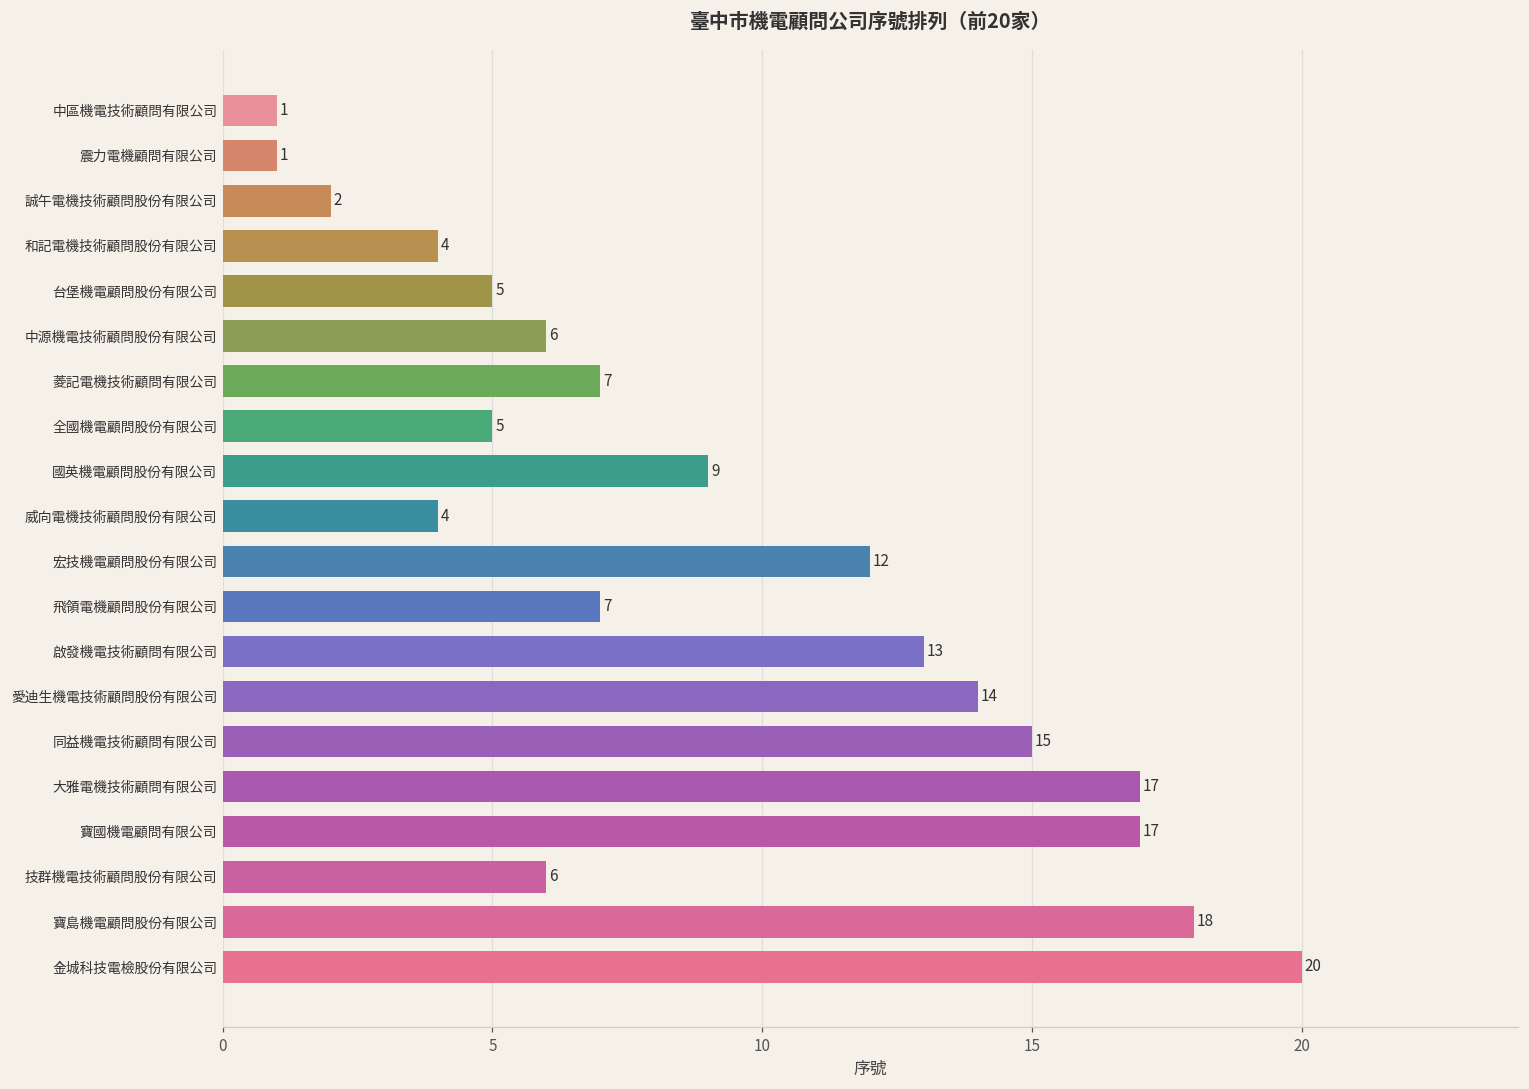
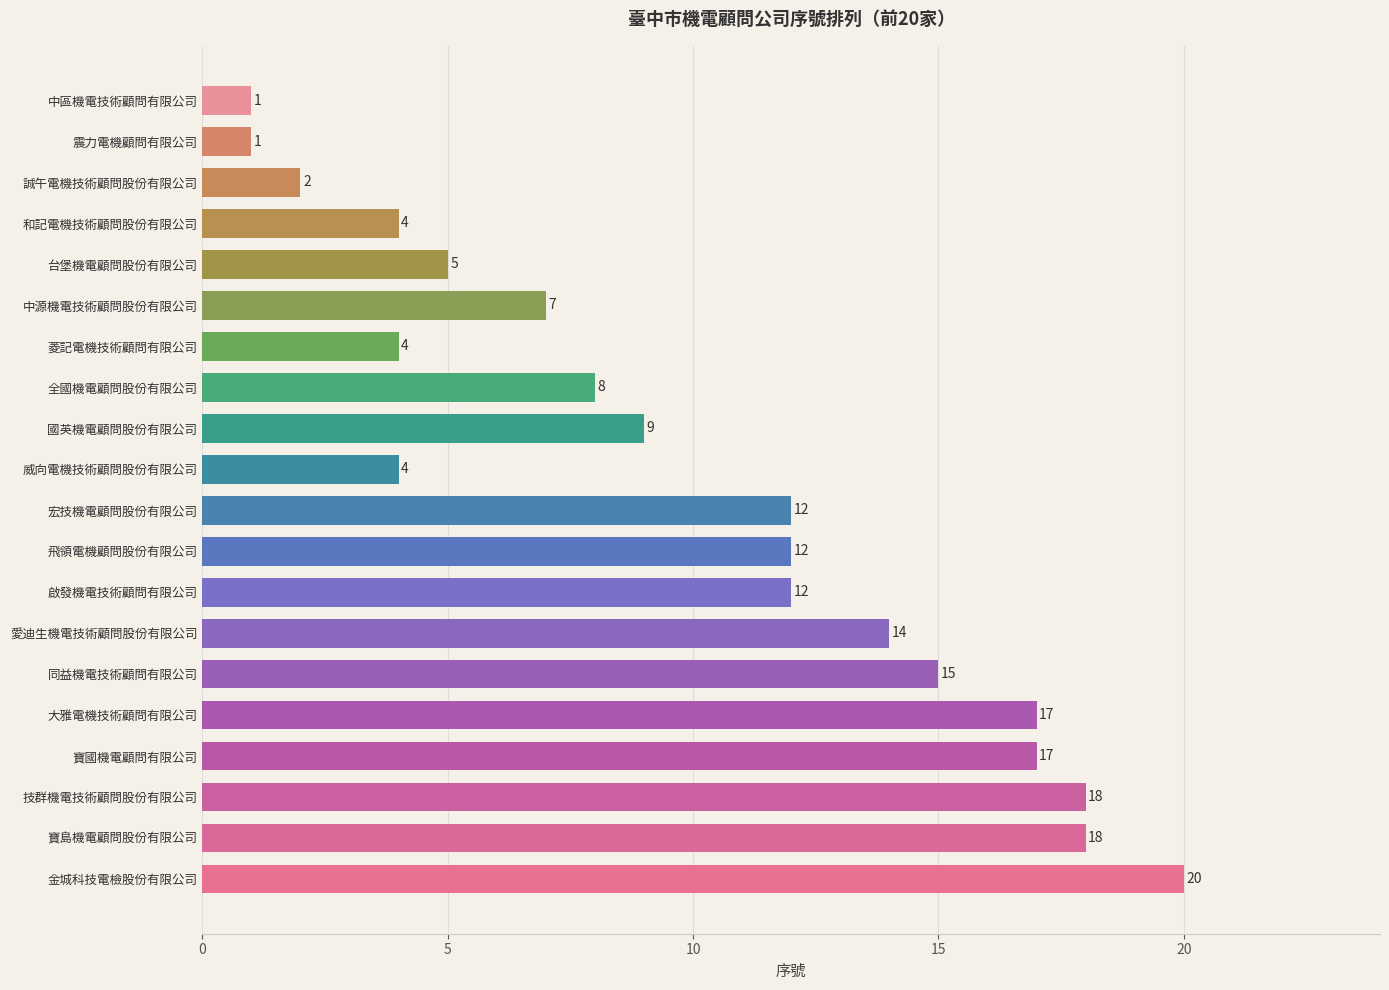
中源機電技術顧問股份有限公司: 6 -> 7
菱記電機技術顧問有限公司: 7 -> 4
全國機電顧問股份有限公司: 5 -> 8
飛領電機顧問股份有限公司: 7 -> 12
啟發機電技術顧問有限公司: 13 -> 12
技群機電技術顧問股份有限公司: 6 -> 18
